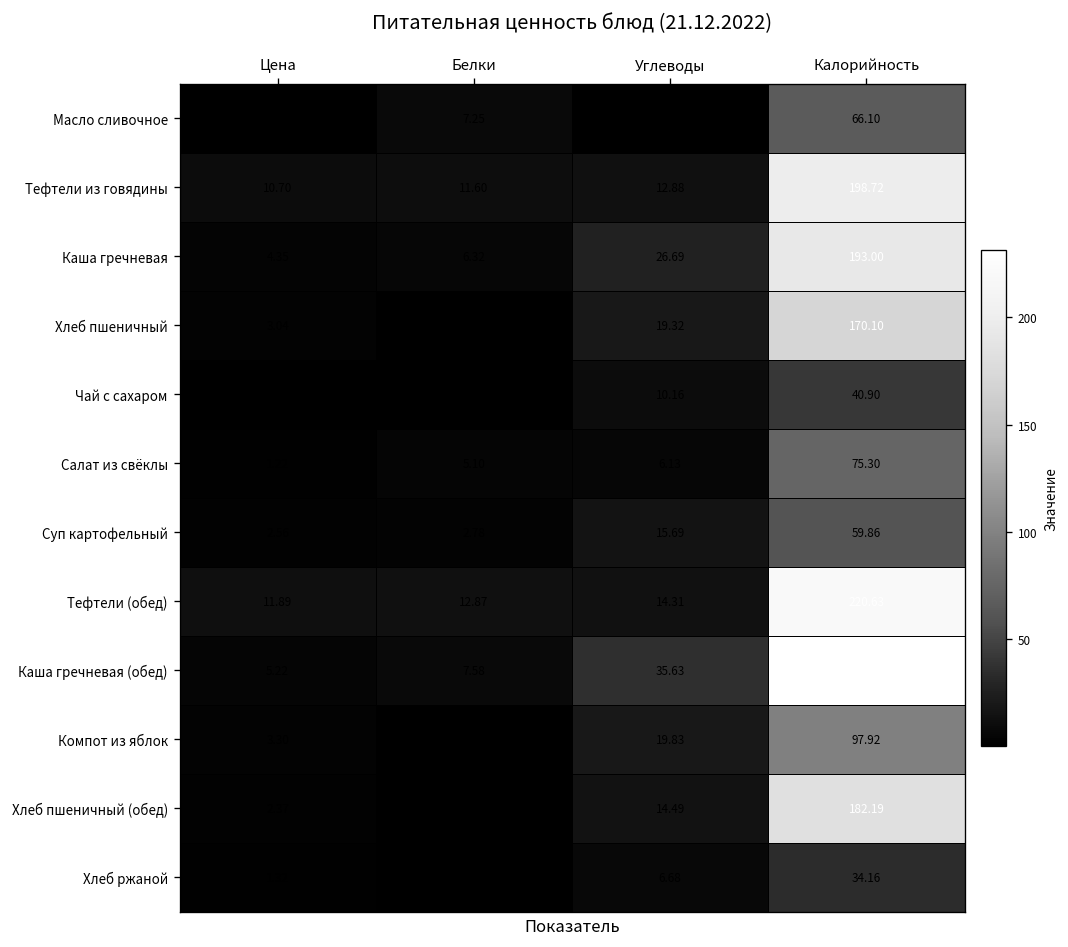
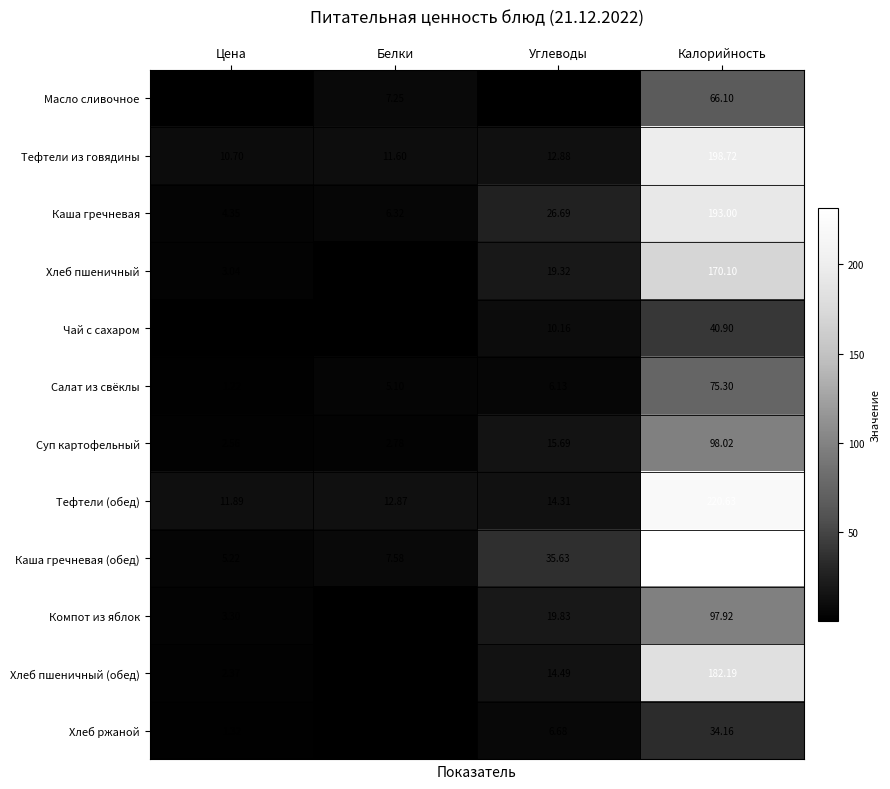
Суп картофельный, Калорийность: 59.86 -> 98.02
